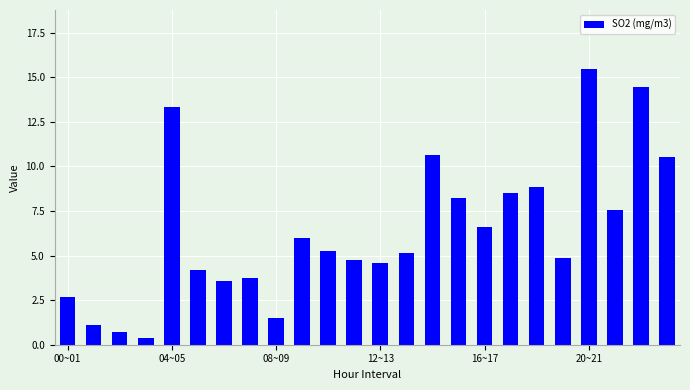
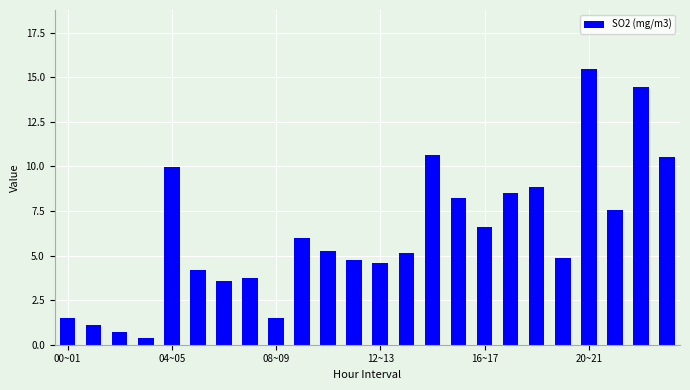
00~01: 2.7 -> 1.5
04~05: 13.3 -> 10.0
